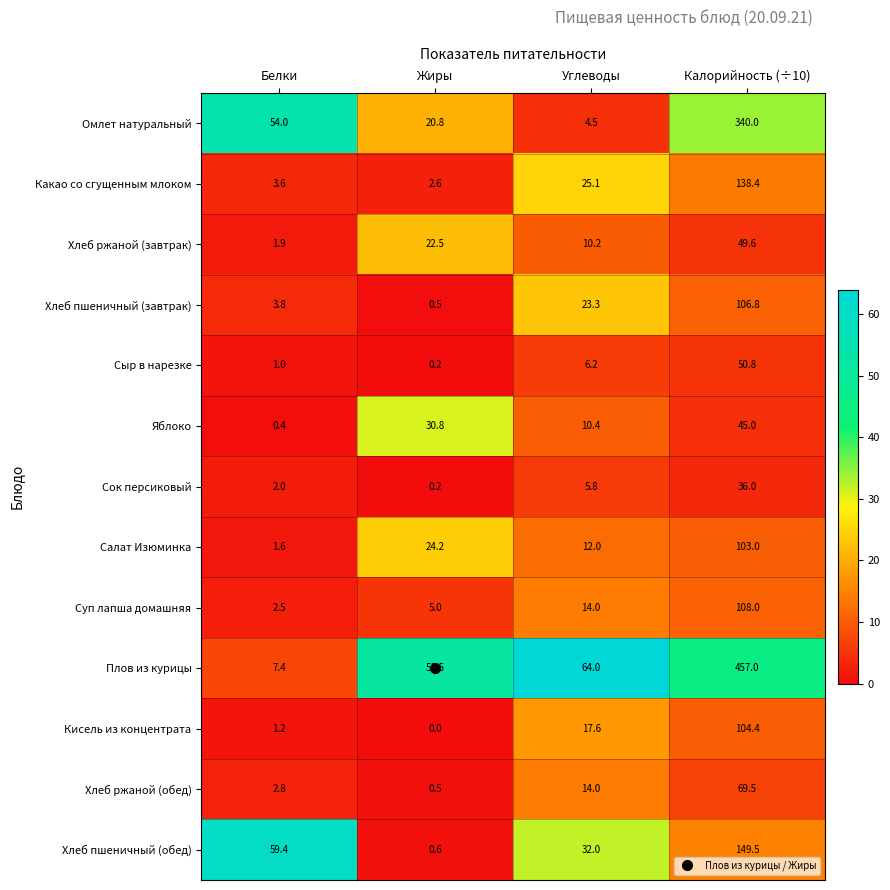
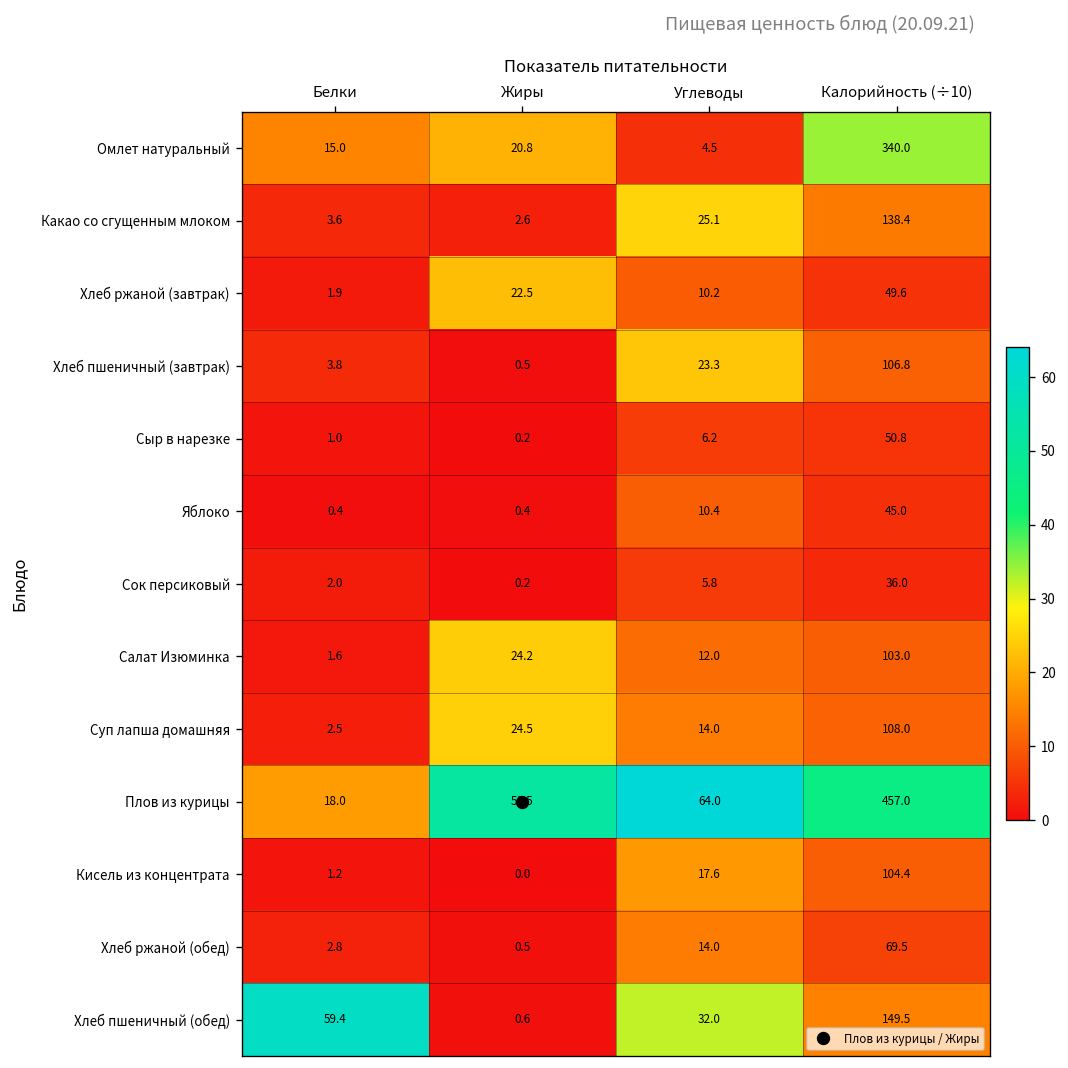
Омлет натуральный, Белки: 54.0 -> 15.0
Яблоко, Жиры: 30.8 -> 0.4
Суп лапша домашняя, Жиры: 5.0 -> 24.5
Плов из курицы, Белки: 7.4 -> 18.0
